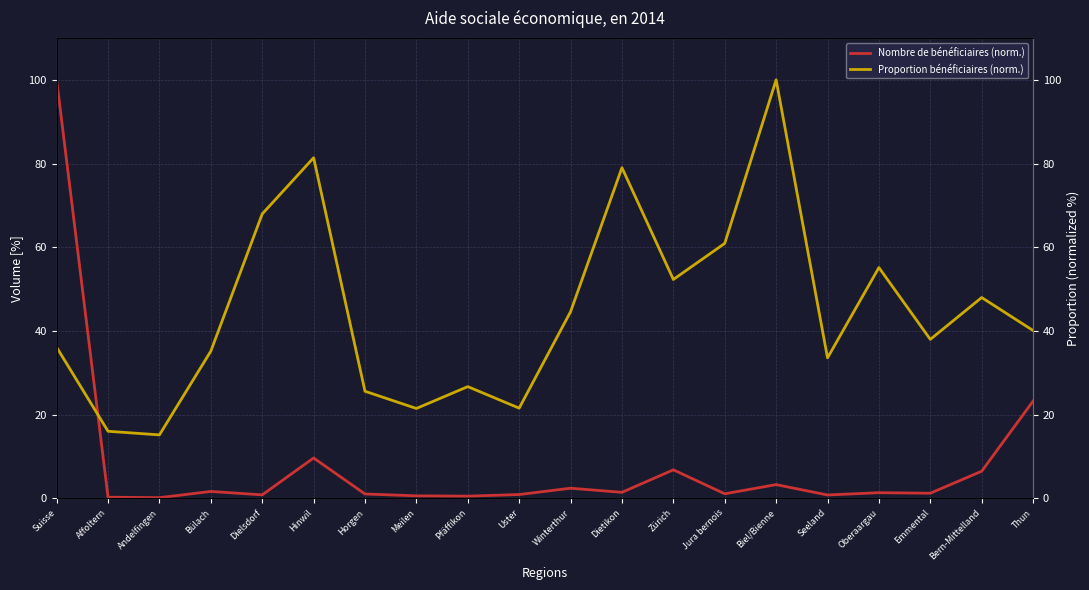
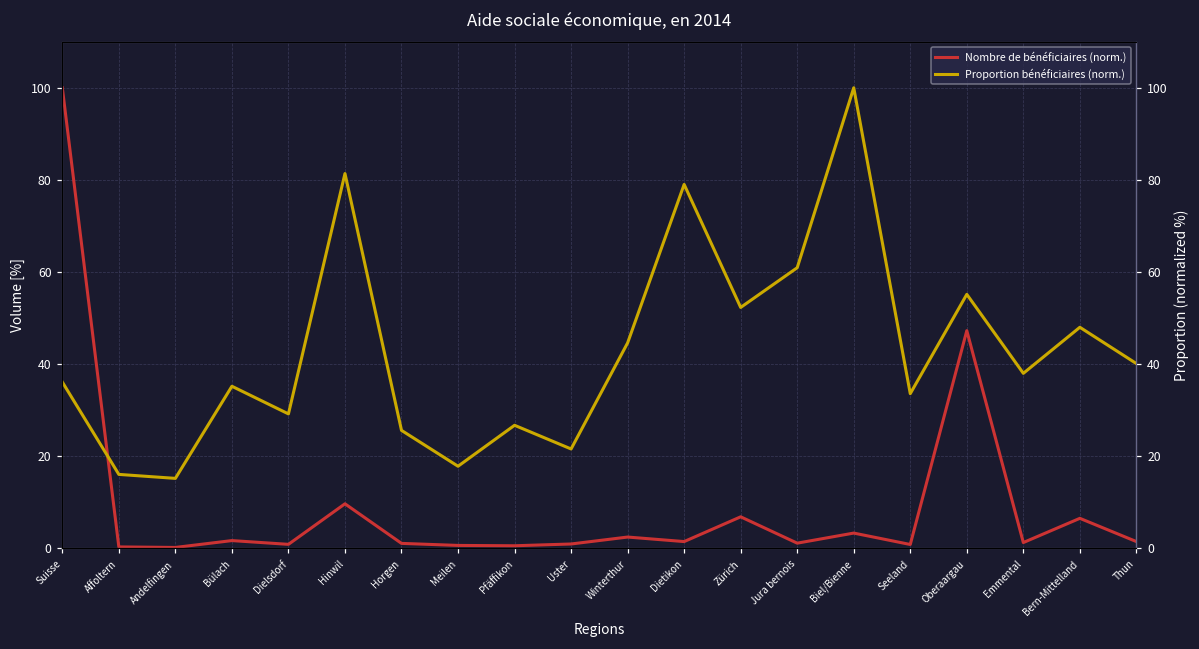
Nombre de bénéficiaires (norm.), Oberaargau: 1 -> 47
Nombre de bénéficiaires (norm.), Thun: 23 -> 1
Proportion bénéficiaires (norm.), Dielsdorf: 68 -> 29
Proportion bénéficiaires (norm.), Meilen: 21 -> 18
